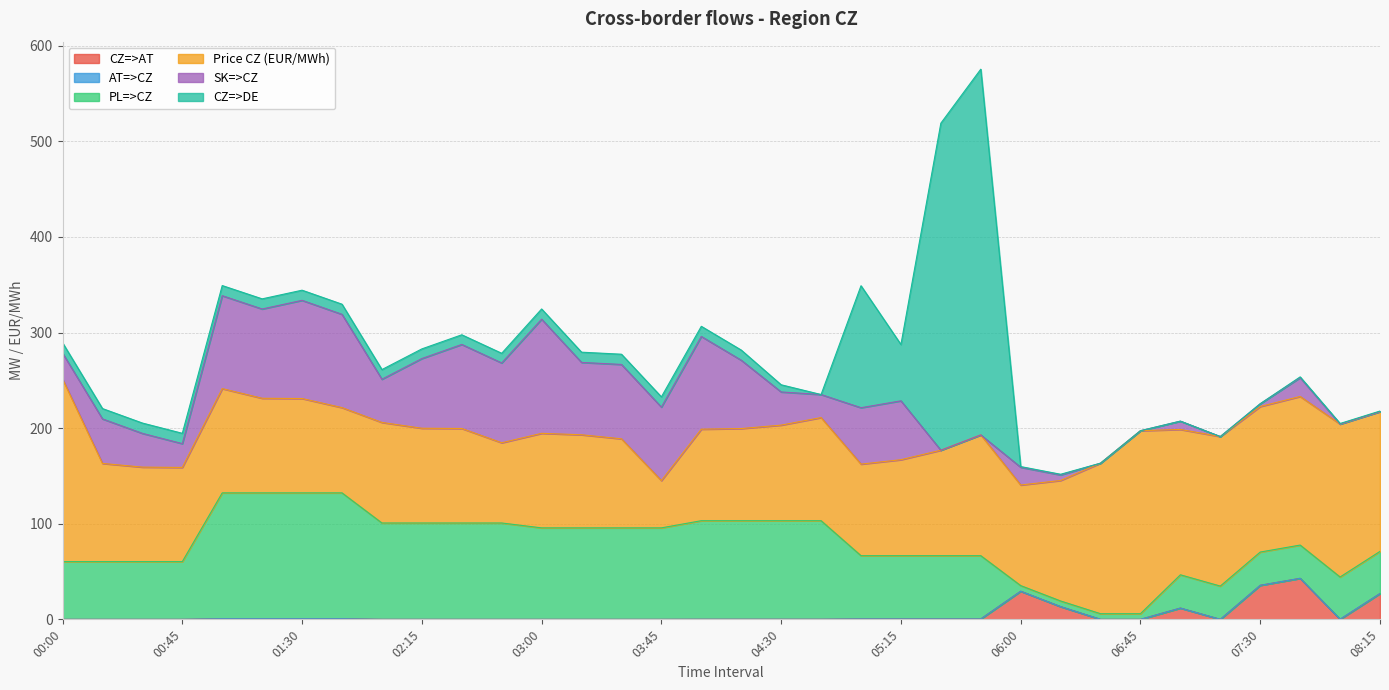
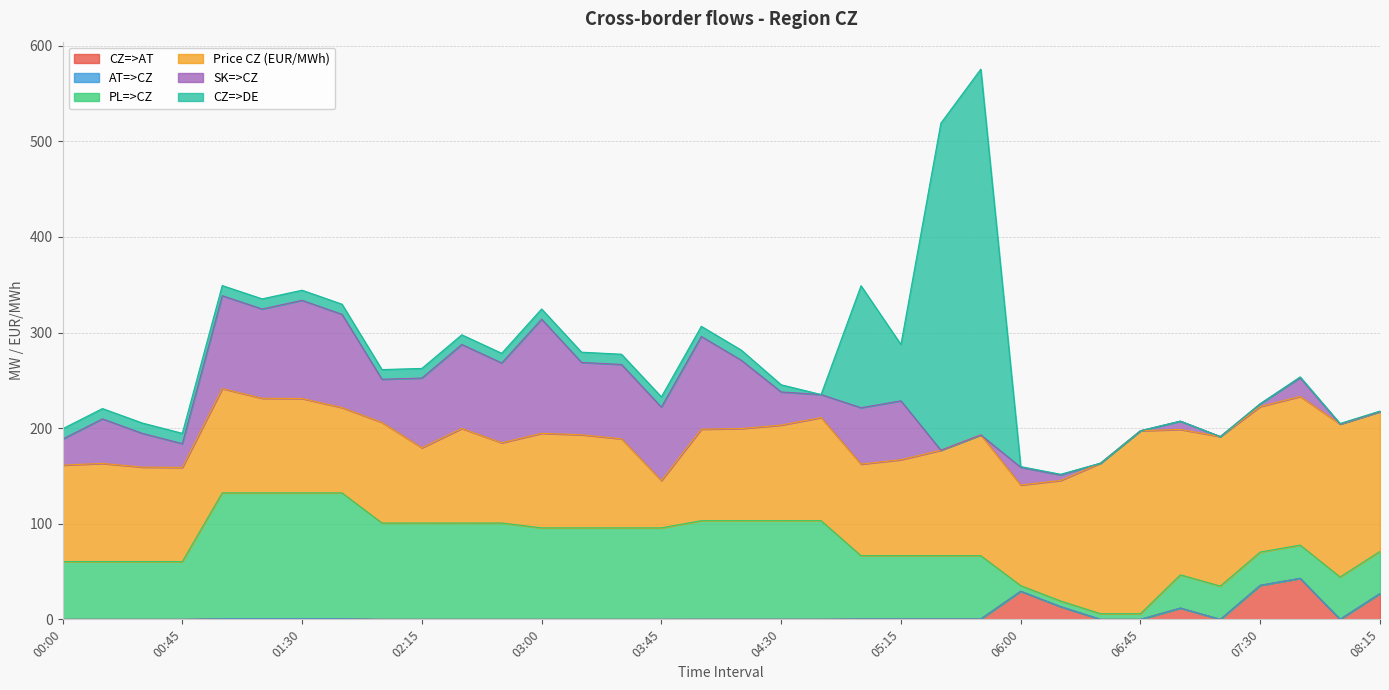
Price CZ (EUR/MWh), 00:00: 190 -> 100
Price CZ (EUR/MWh), 02:15: 100 -> 80
